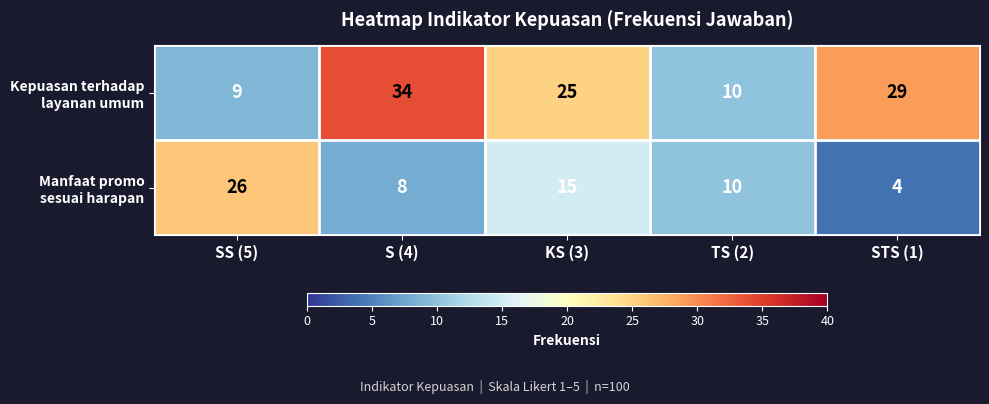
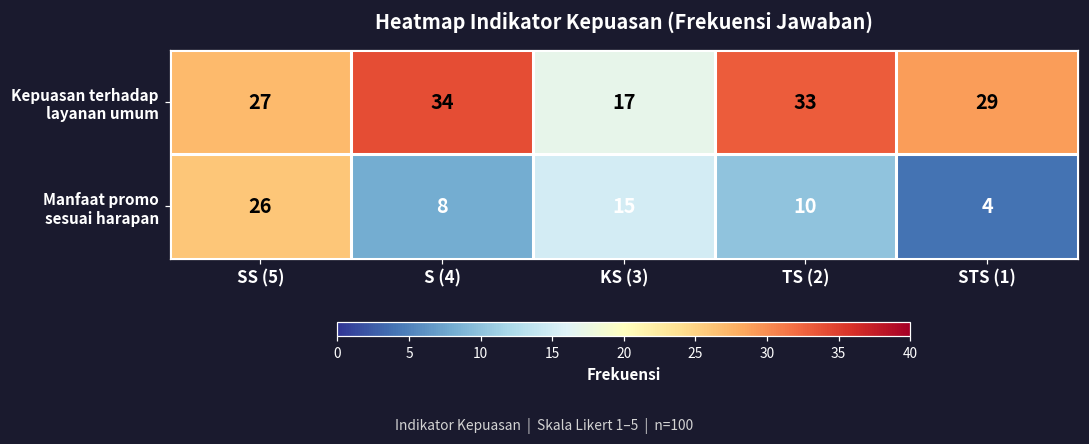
Kepuasan terhadap layanan umum, SS (5): 9 -> 27
Kepuasan terhadap layanan umum, KS (3): 25 -> 17
Kepuasan terhadap layanan umum, TS (2): 10 -> 33
